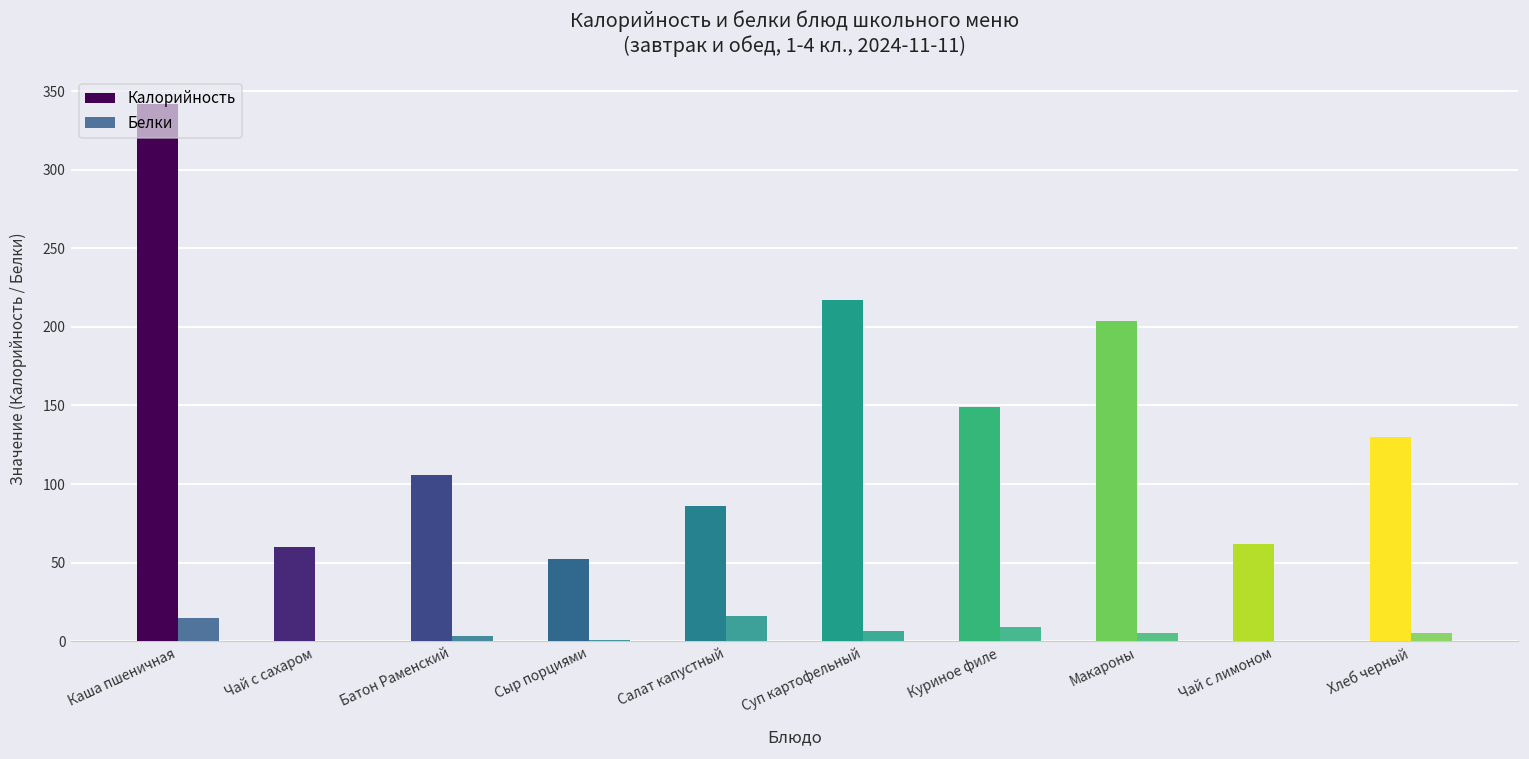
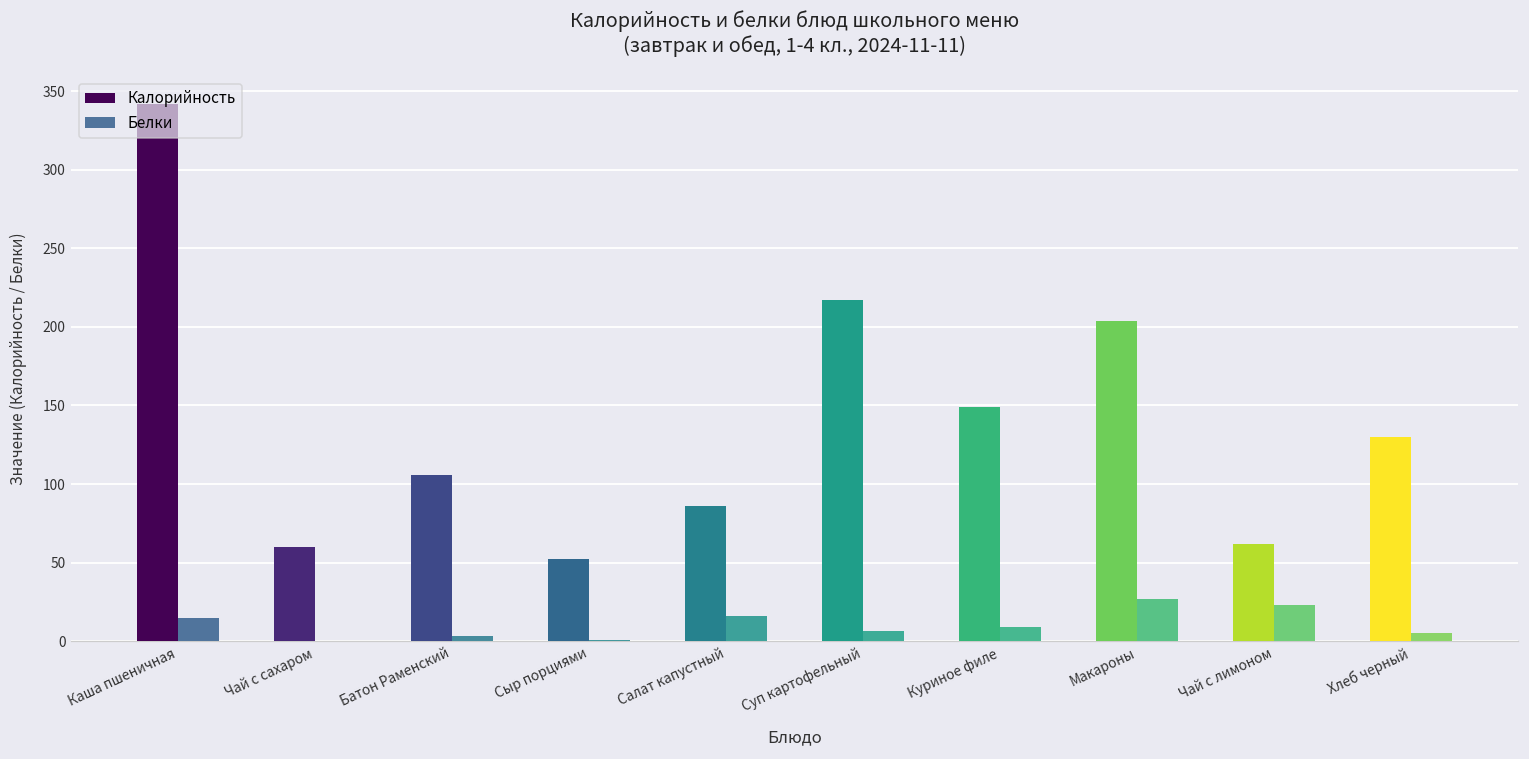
Белки, Макароны: 6 -> 27
Белки, Чай с лимоном: 0 -> 23
